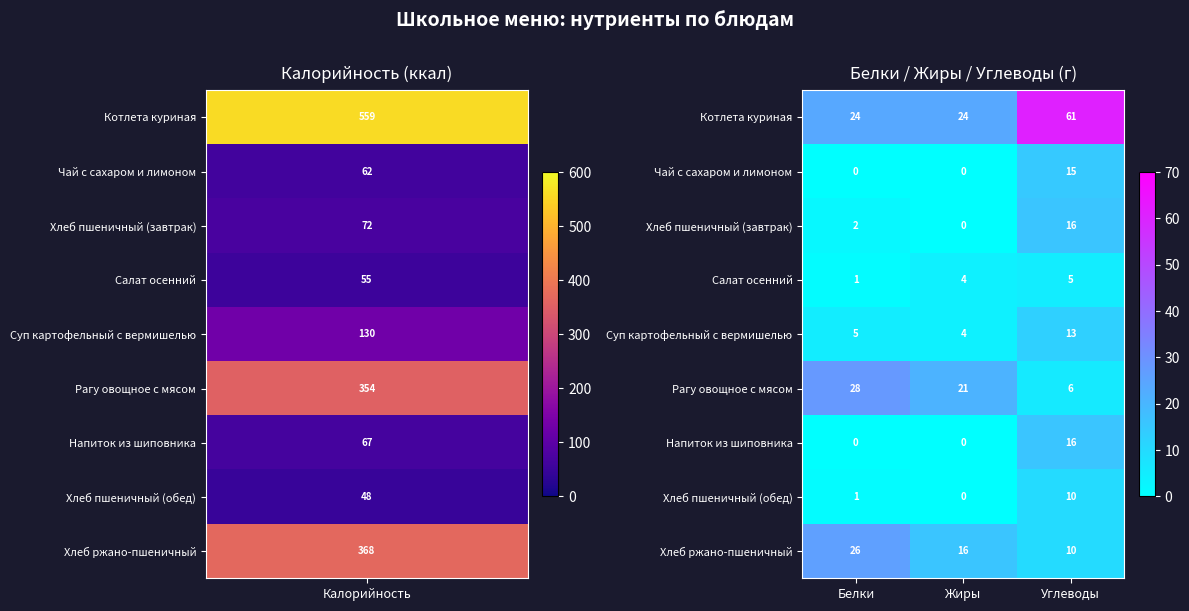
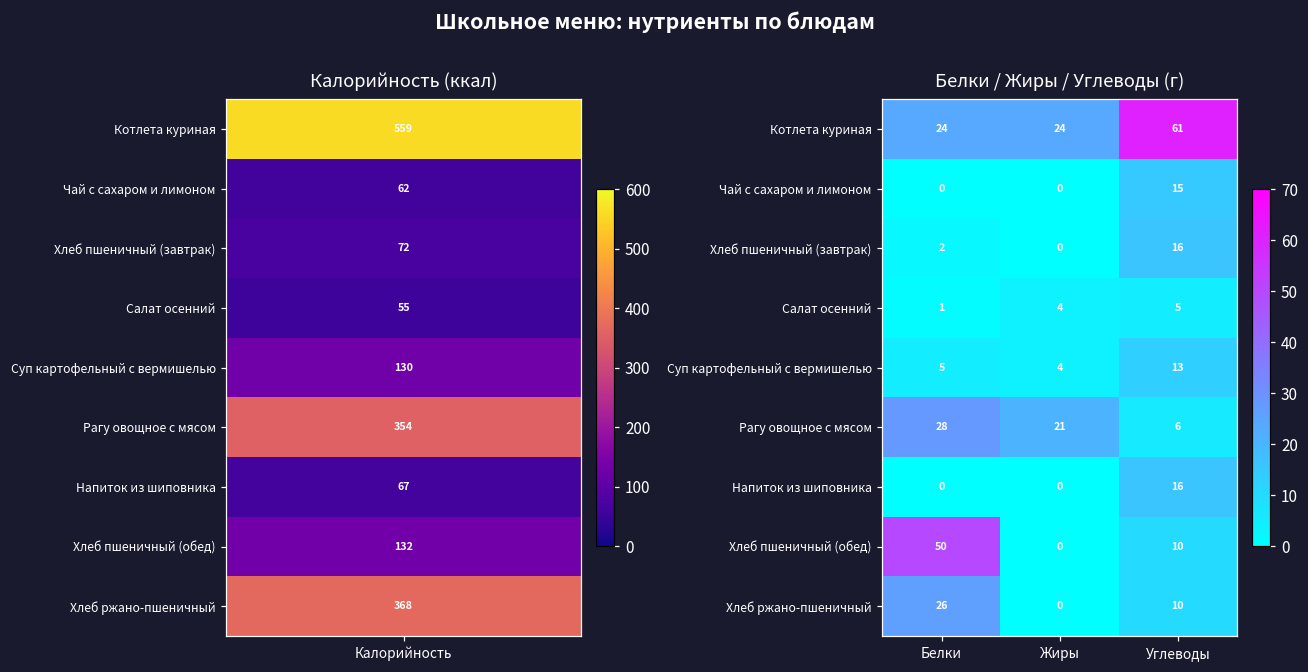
Калорийность (ккал), Хлеб пшеничный (обед), Калорийность: 48 -> 132
Белки / Жиры / Углеводы (г), Хлеб пшеничный (обед), Белки: 1 -> 50
Белки / Жиры / Углеводы (г), Хлеб ржано-пшеничный, Жиры: 16 -> 0
